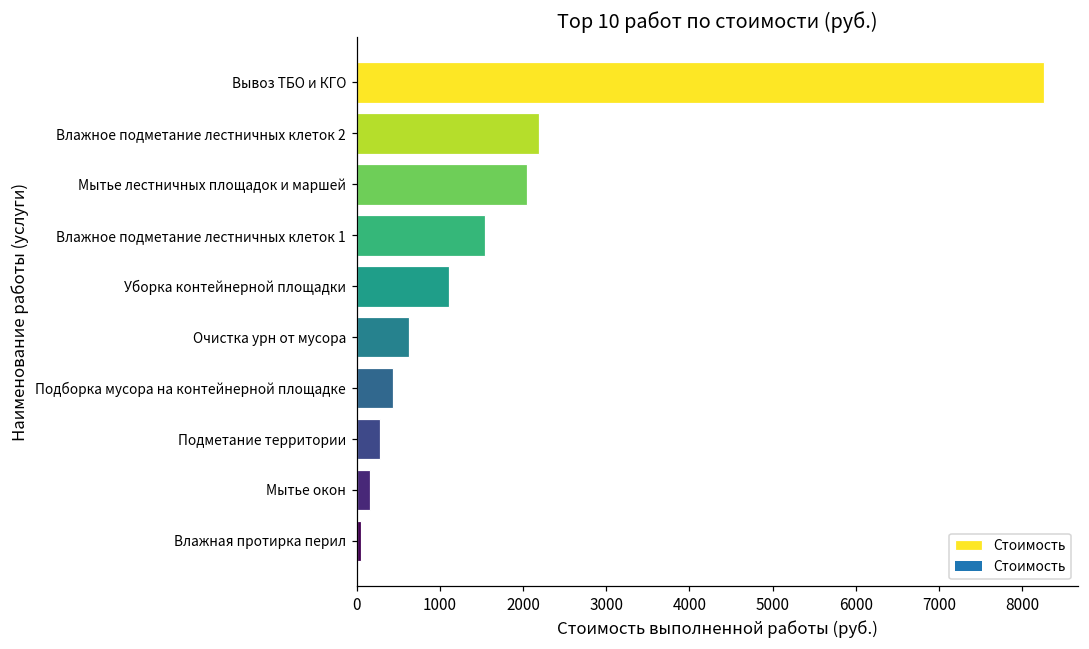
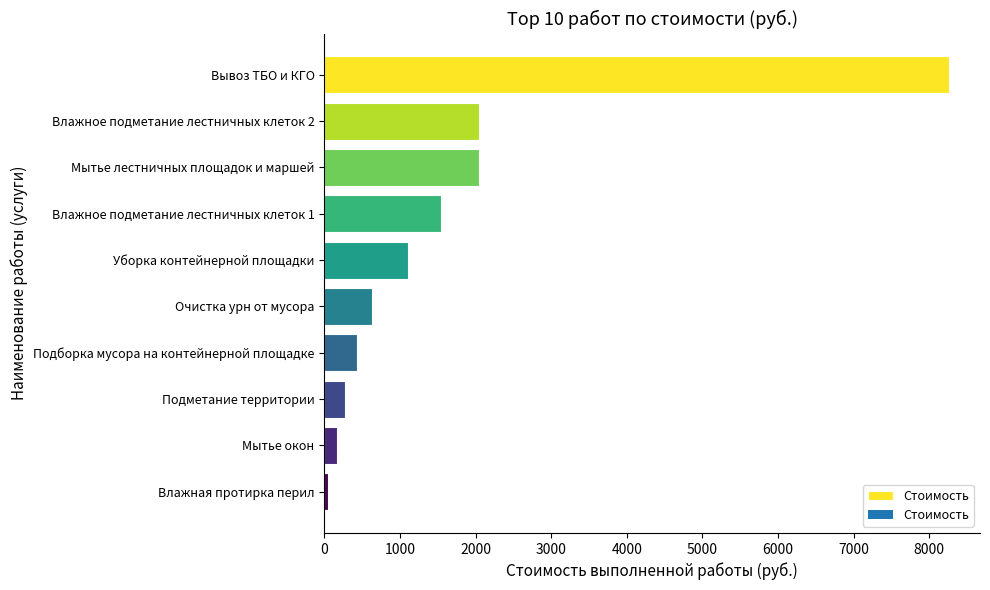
Влажное подметание лестничных клеток 2: 2200 -> 2100
